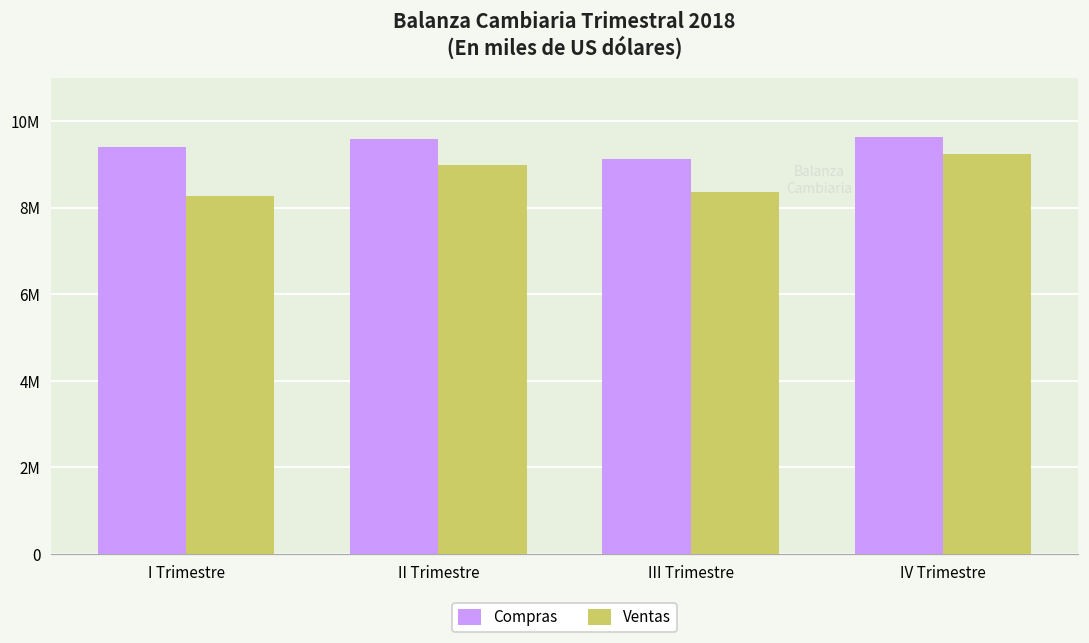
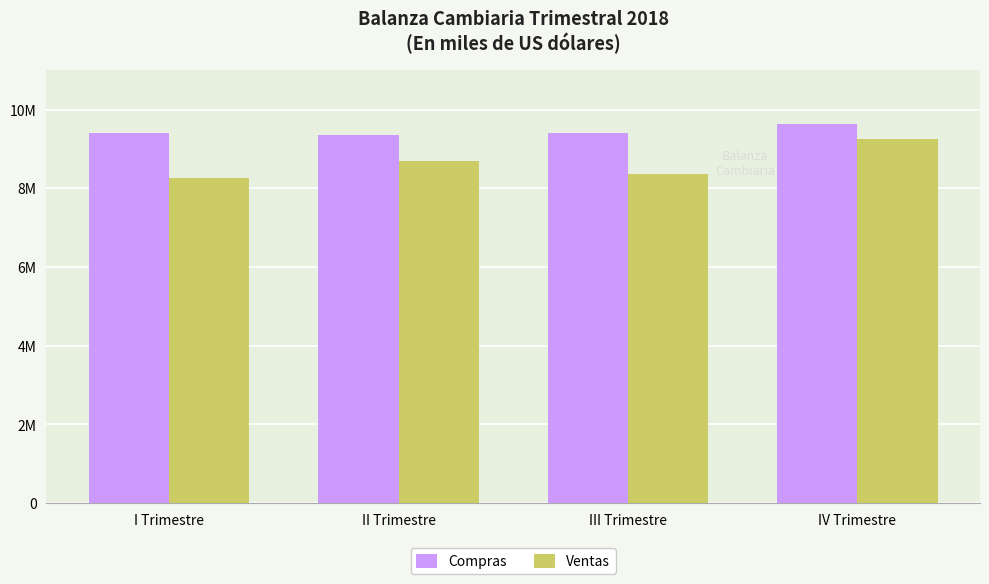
Compras, II Trimestre: 9600000 -> 9400000
Ventas, II Trimestre: 9000000 -> 8700000
Compras, III Trimestre: 9100000 -> 9400000
